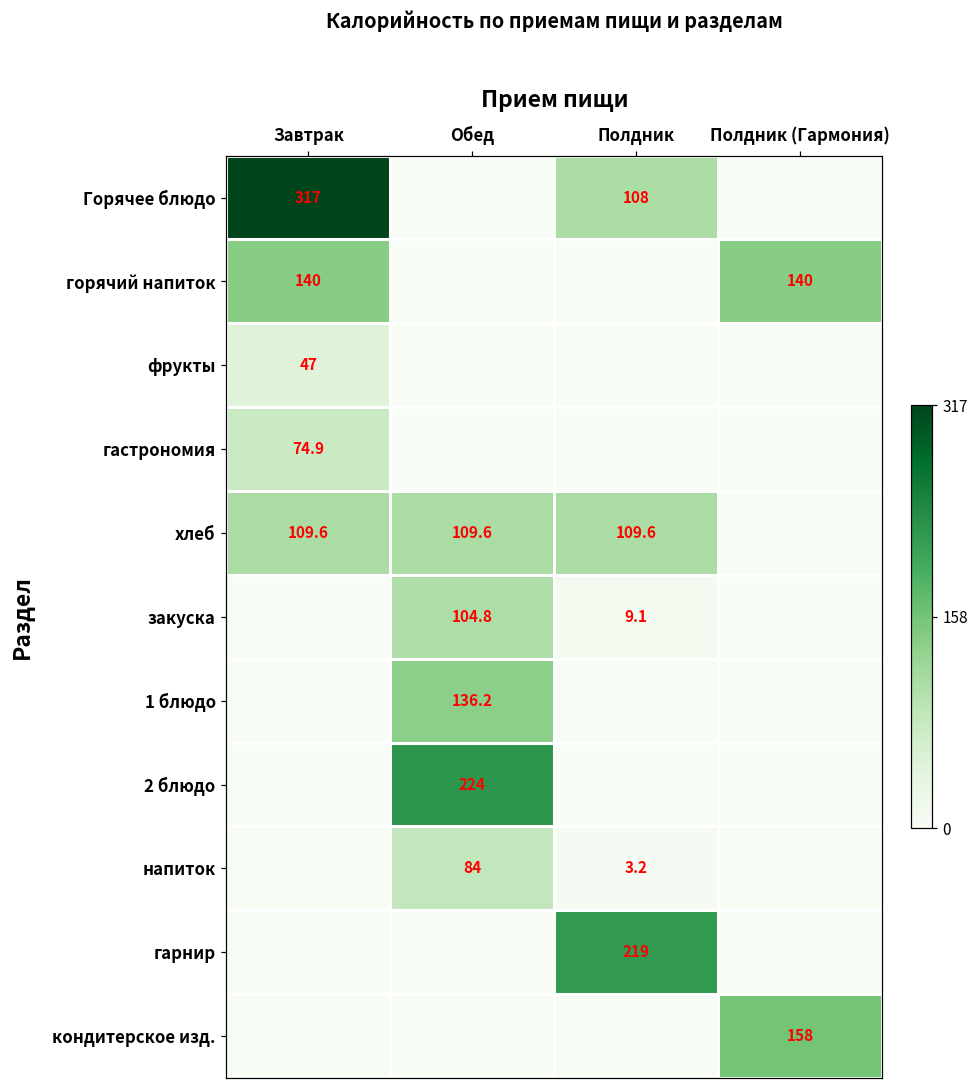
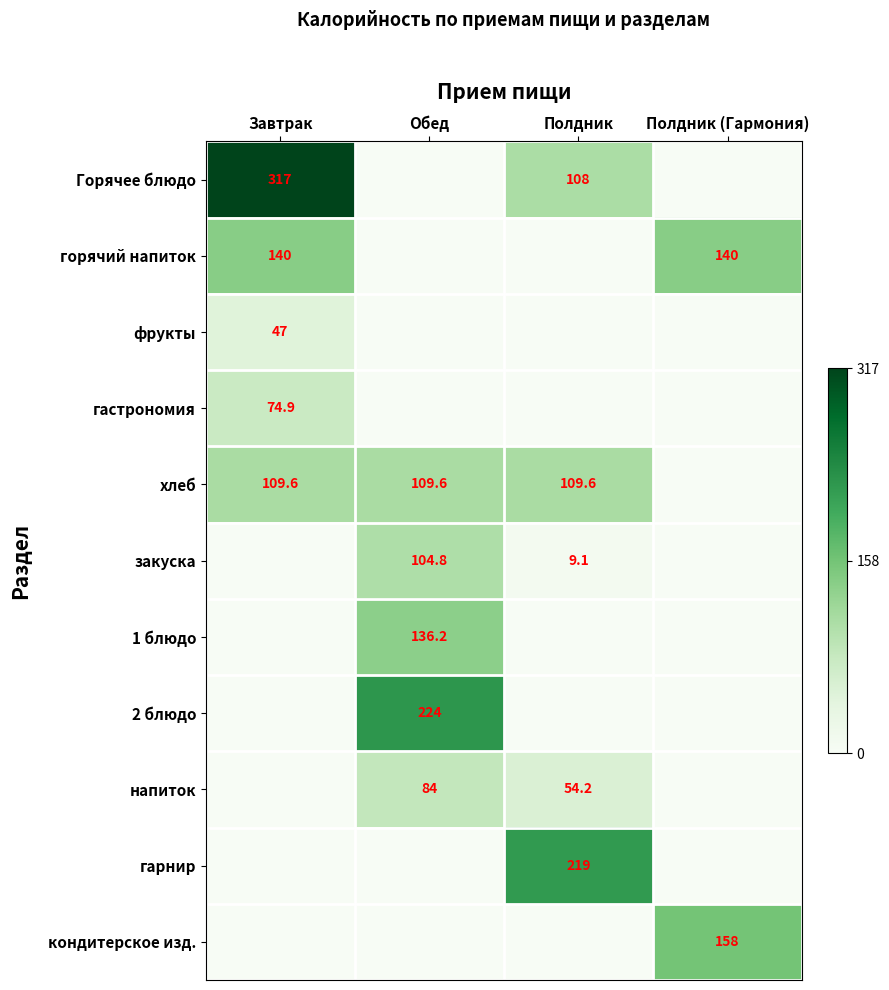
напиток, Полдник: 3.2 -> 54.2
